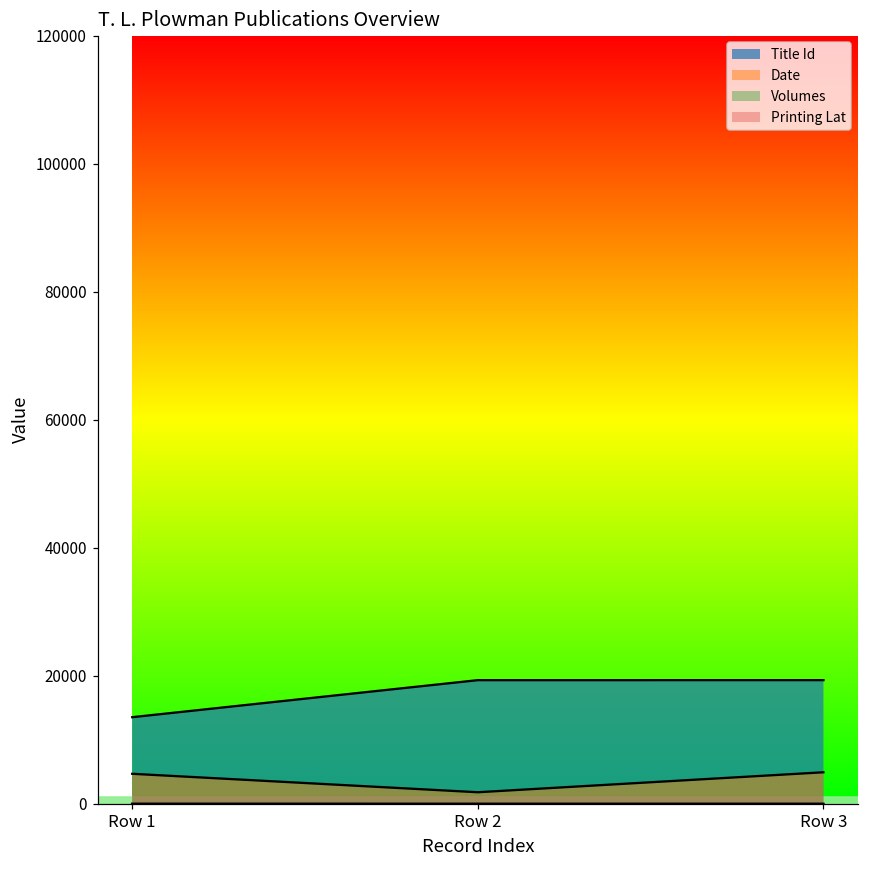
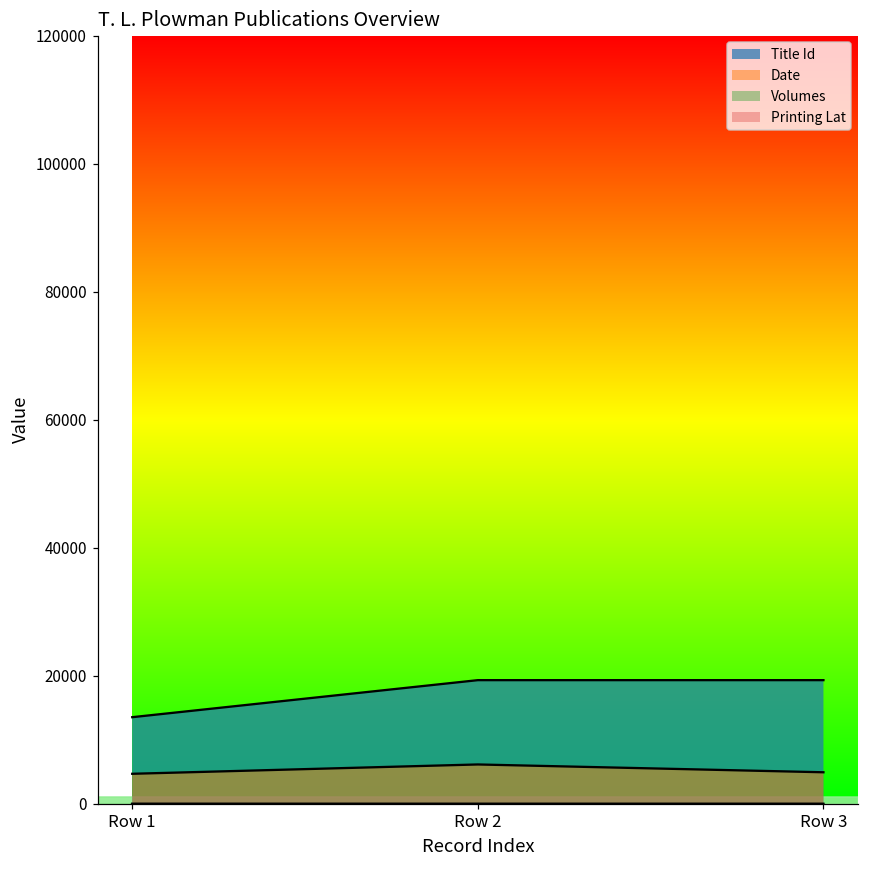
Date, Row 2: 2000 -> 6000
